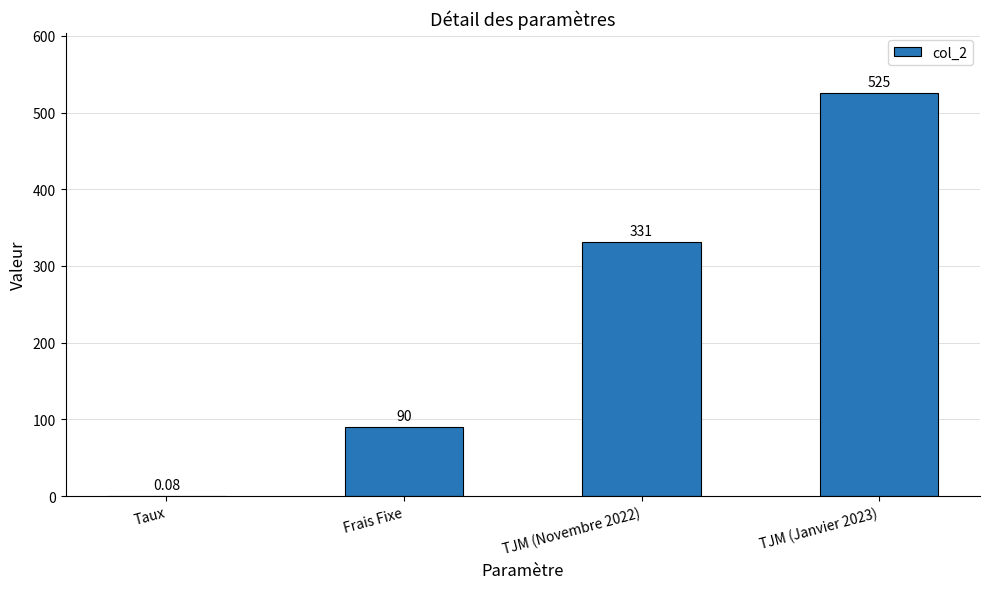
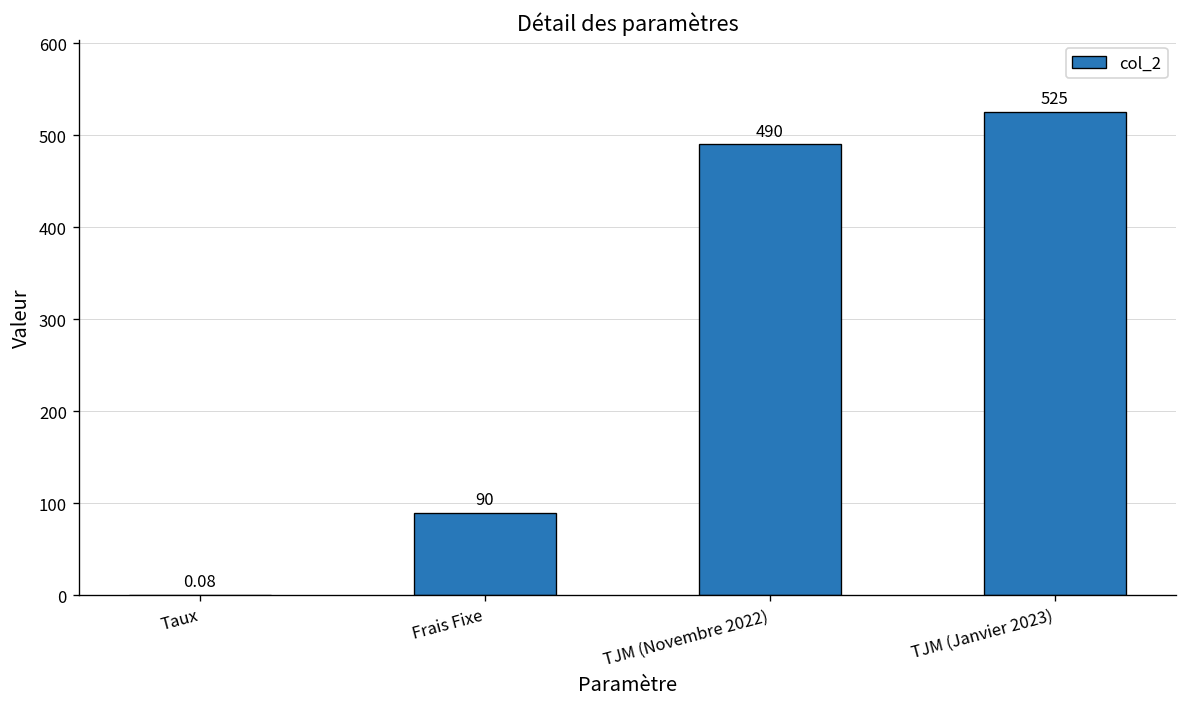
TJM (Novembre 2022): 331 -> 490
